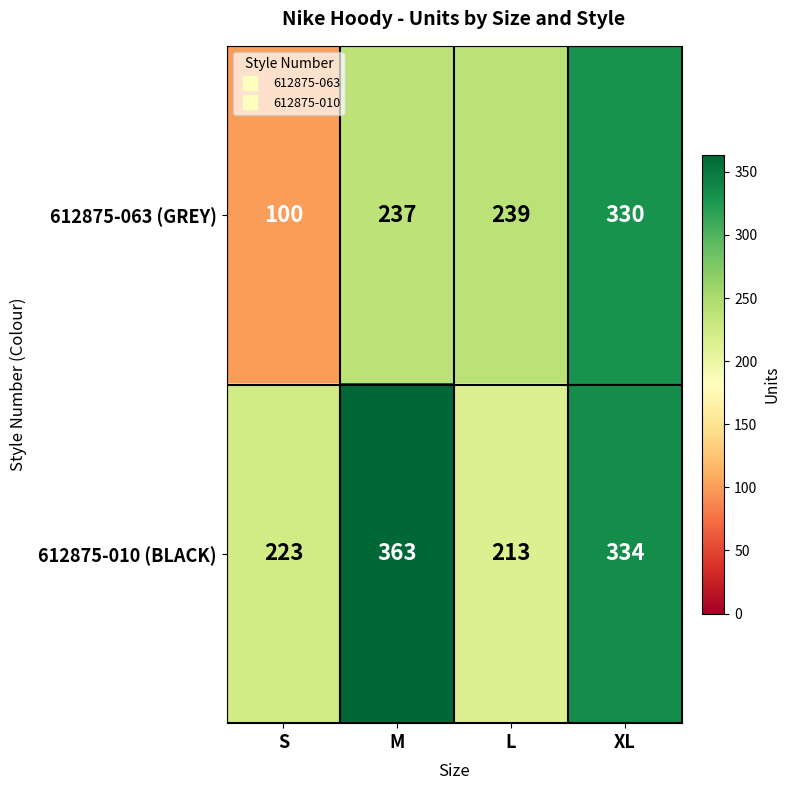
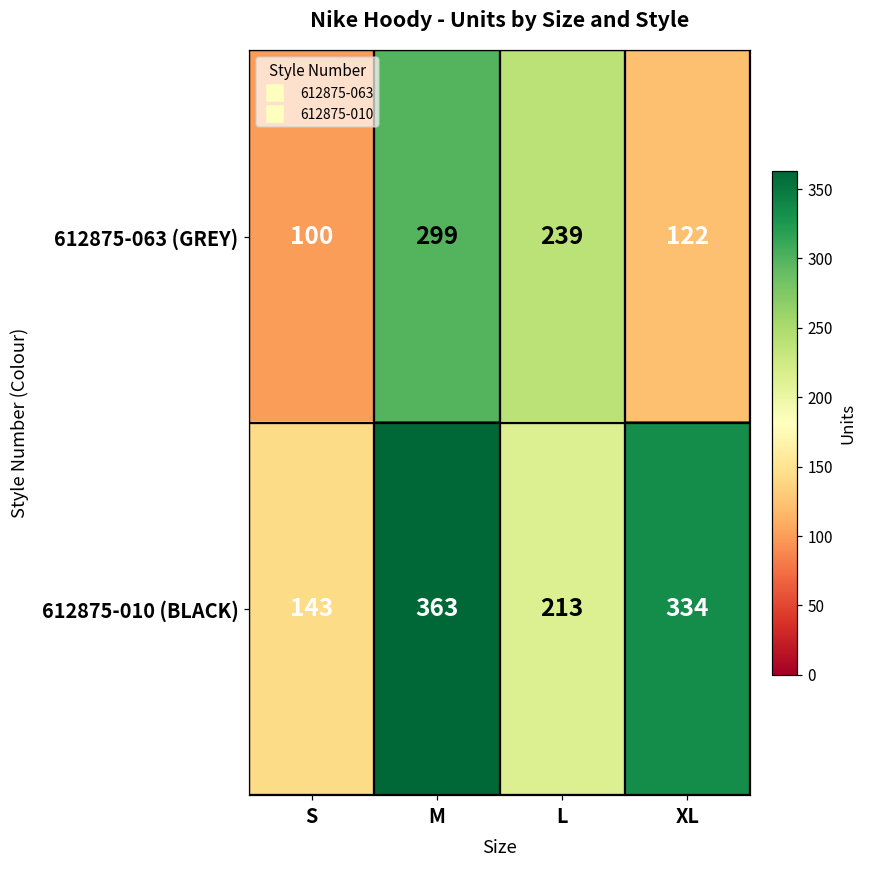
612875-063 (GREY), M: 237 -> 299
612875-063 (GREY), XL: 330 -> 122
612875-010 (BLACK), S: 223 -> 143
